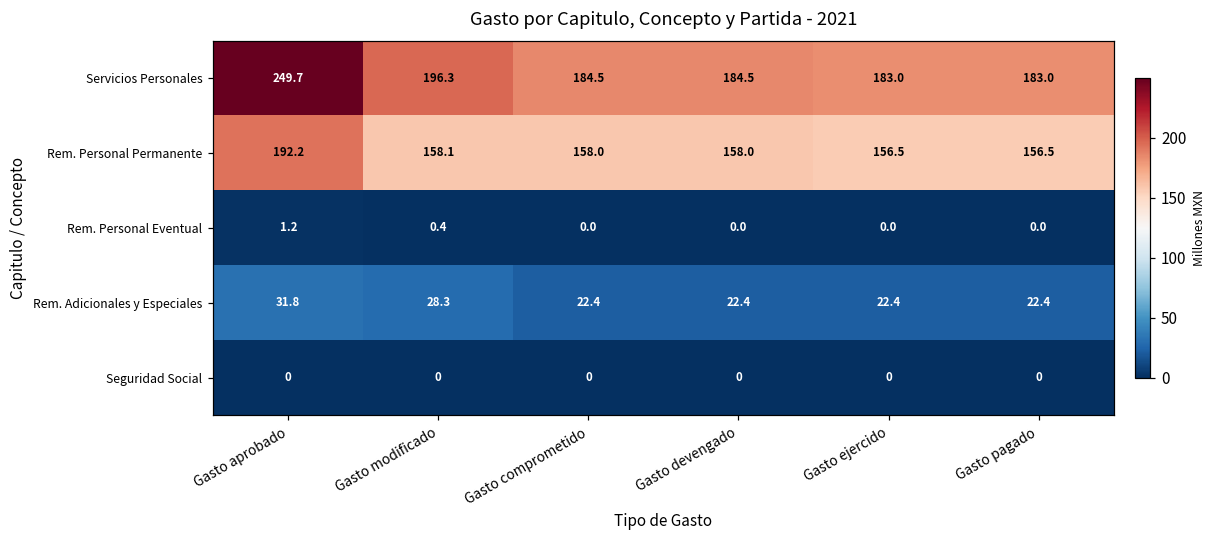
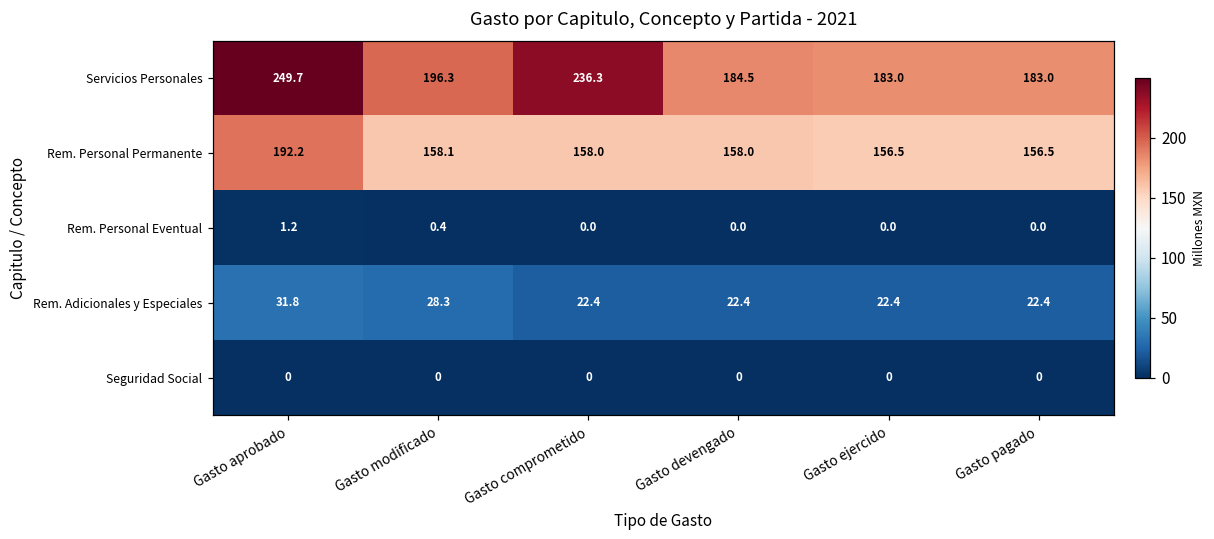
Servicios Personales, Gasto comprometido: 184.5 -> 236.3
